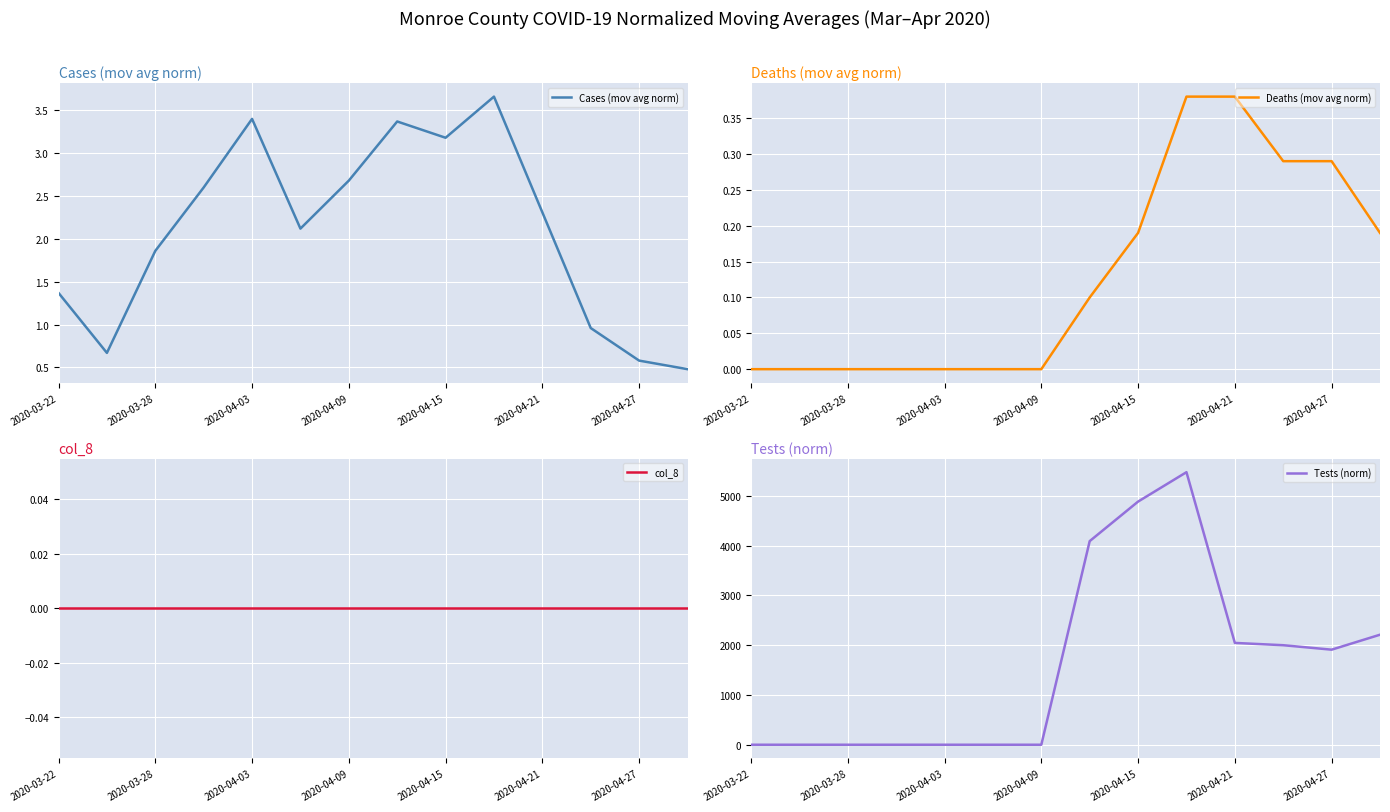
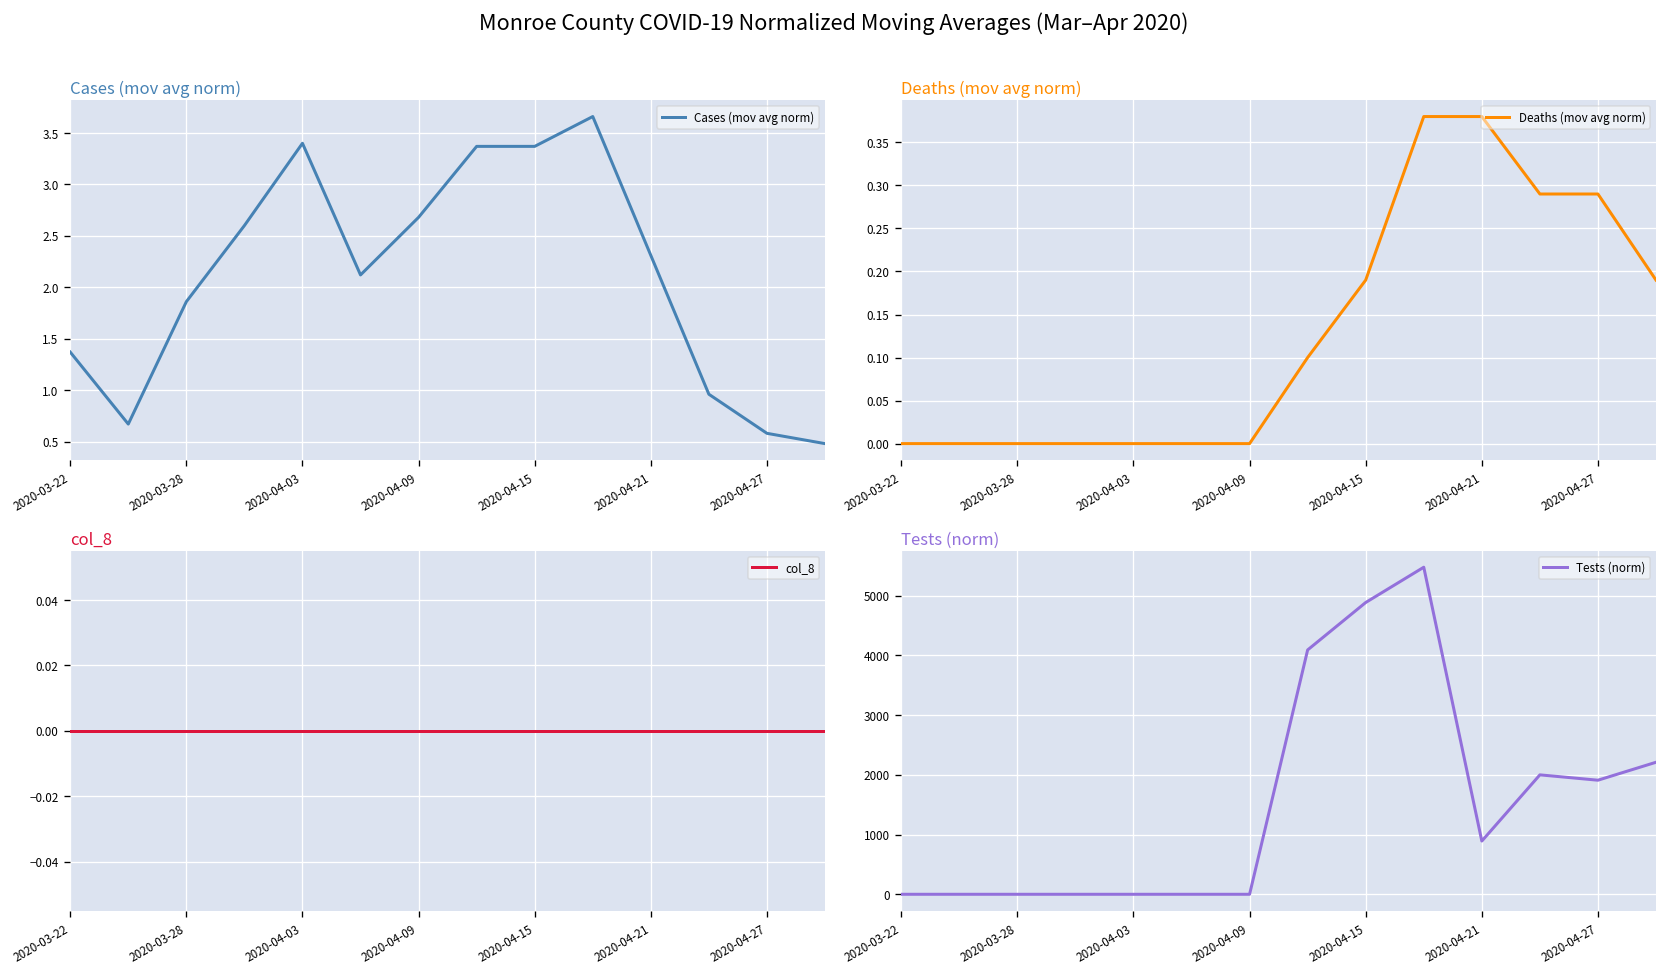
Cases (mov avg norm), 2020-04-15: 3.2 -> 3.4
Tests (norm), 2020-04-21: 2000 -> 900
